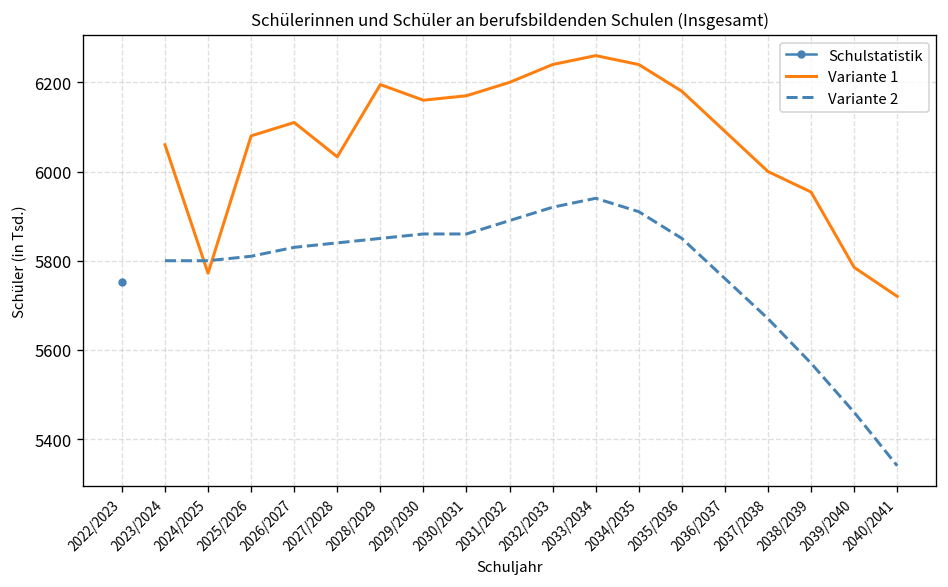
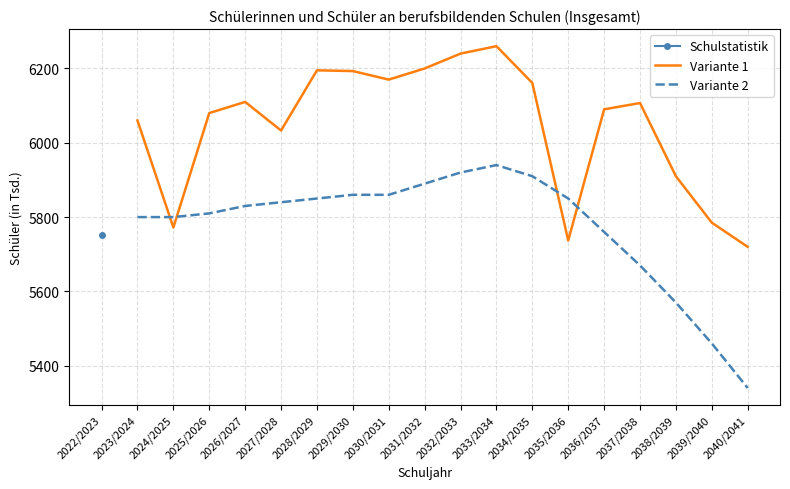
Variante 1, 2029/2030: 6160 -> 6190
Variante 1, 2034/2035: 6240 -> 6160
Variante 1, 2035/2036: 6180 -> 5740
Variante 1, 2037/2038: 6000 -> 6110
Variante 1, 2038/2039: 5950 -> 5910
